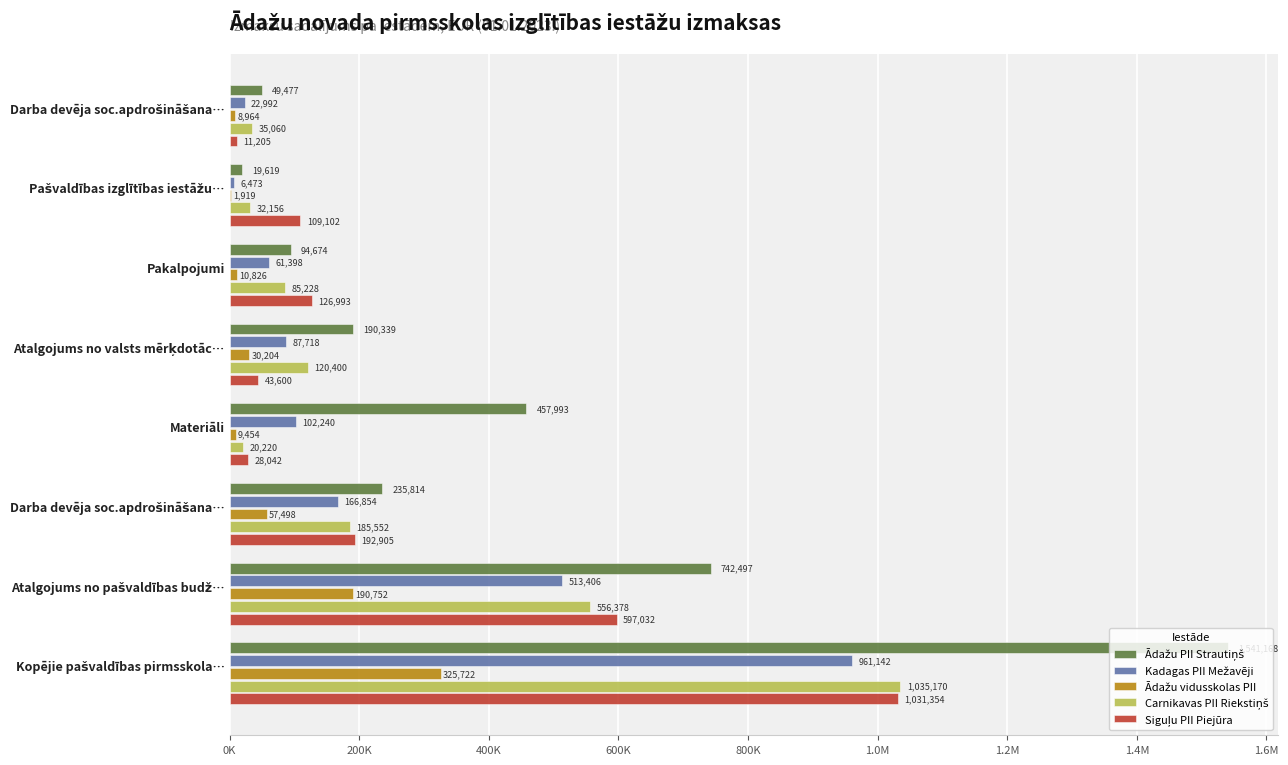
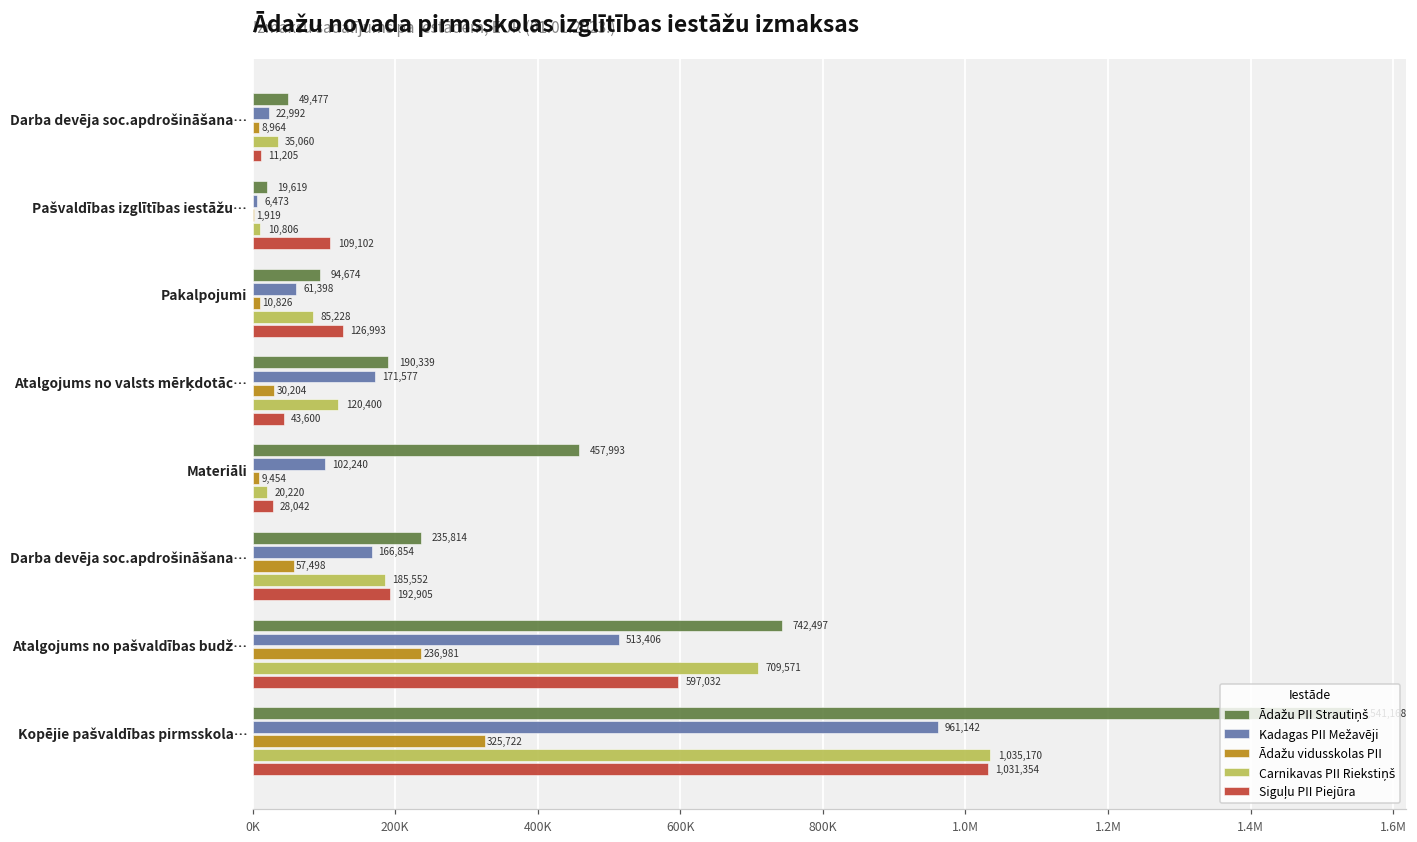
Carnikavas PII Riekstiņš, Pašvaldības izglītības iestāžu…: 32,156 -> 10,806
Kadagas PII Mežavēji, Atalgojums no valsts mērķdotāc…: 87,718 -> 171,577
Ādažu vidusskolas PII, Atalgojums no pašvaldības budž…: 190,752 -> 236,981
Carnikavas PII Riekstiņš, Atalgojums no pašvaldības budž…: 556,378 -> 709,571
